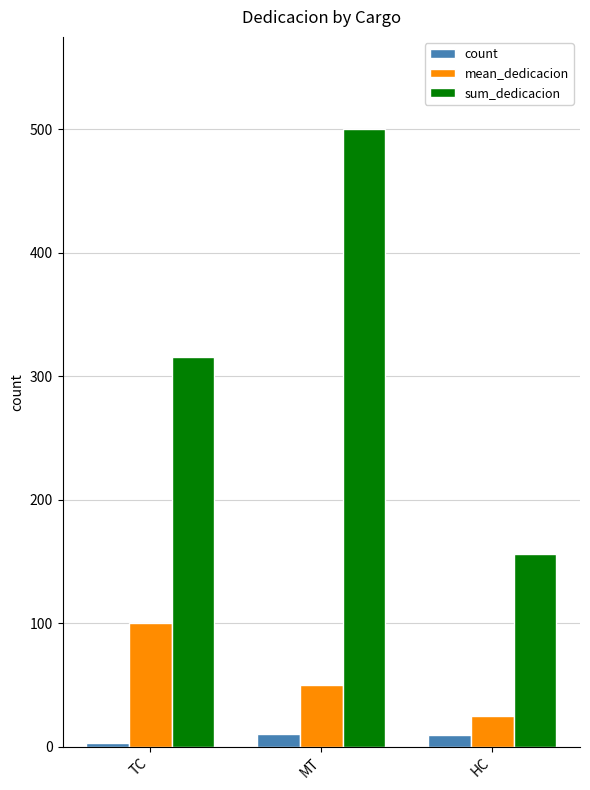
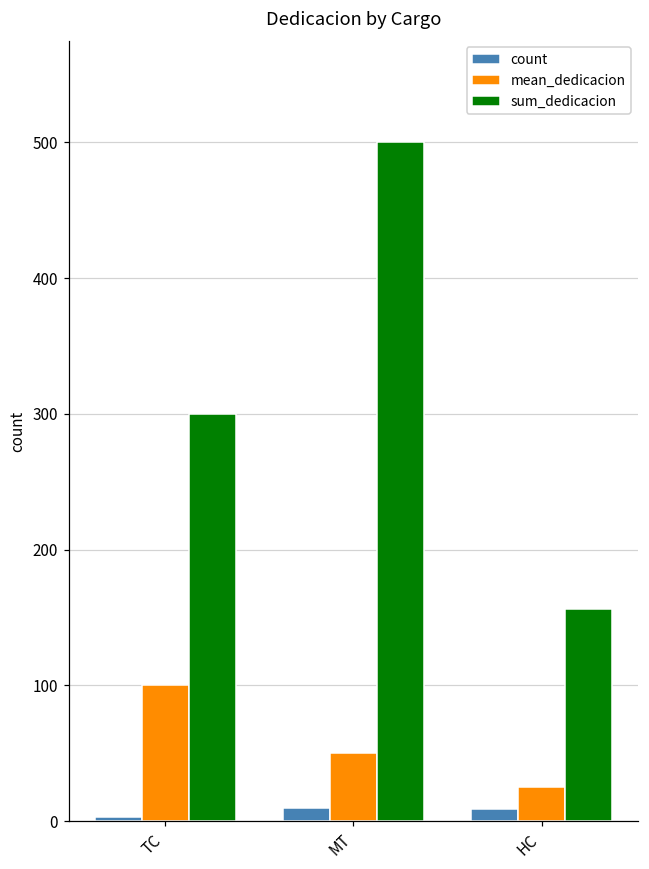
sum_dedicacion, TC: 316 -> 300
